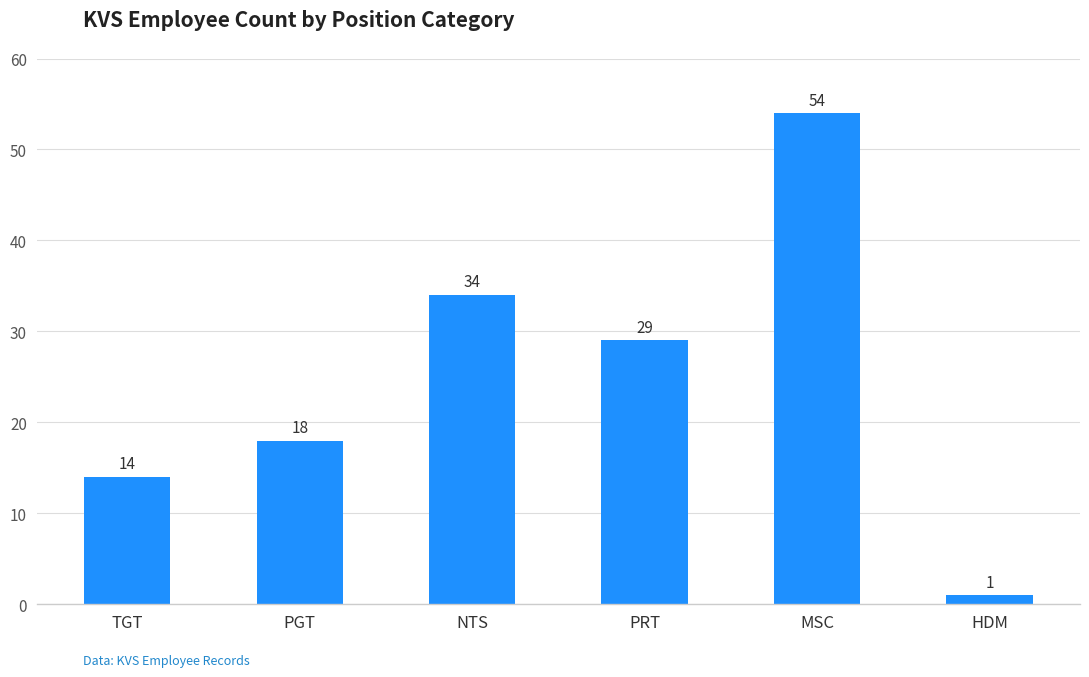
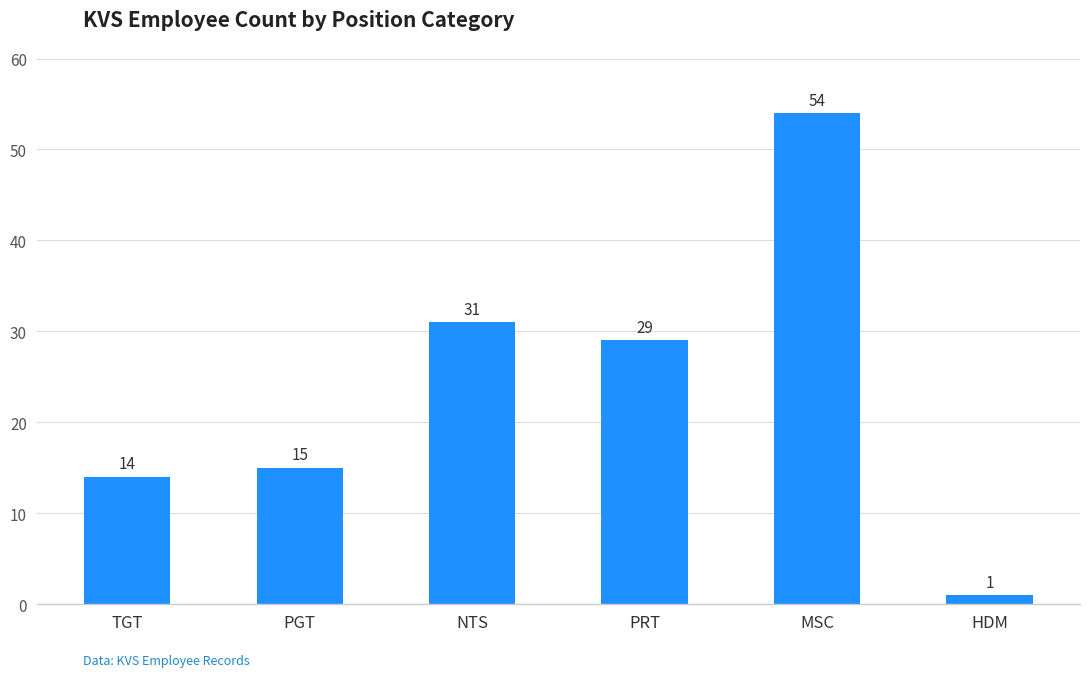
PGT: 18 -> 15
NTS: 34 -> 31
